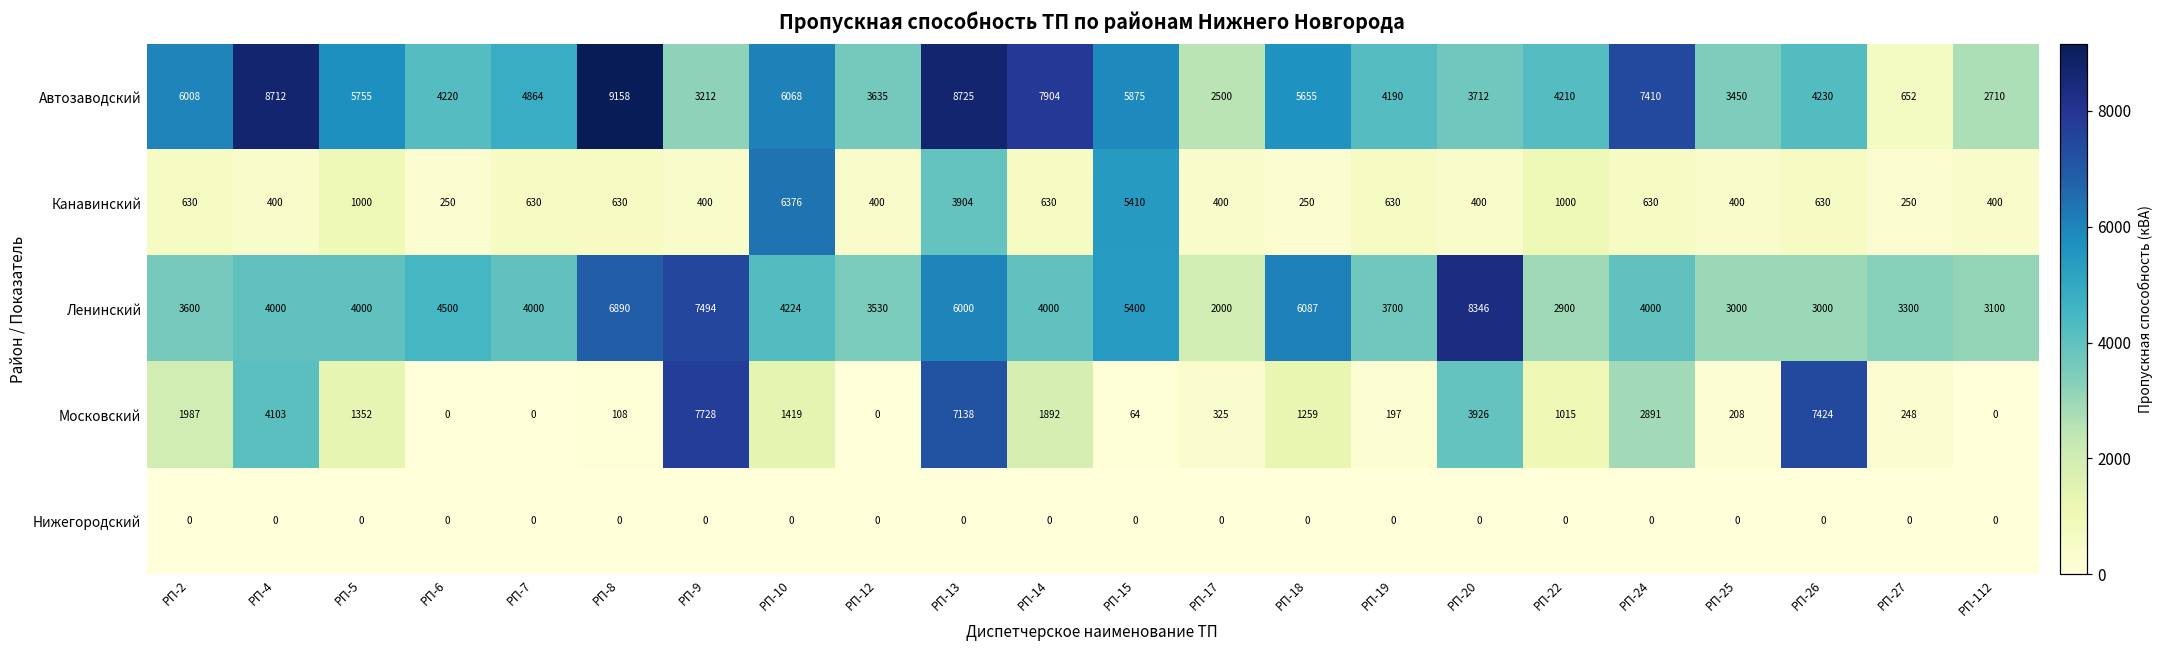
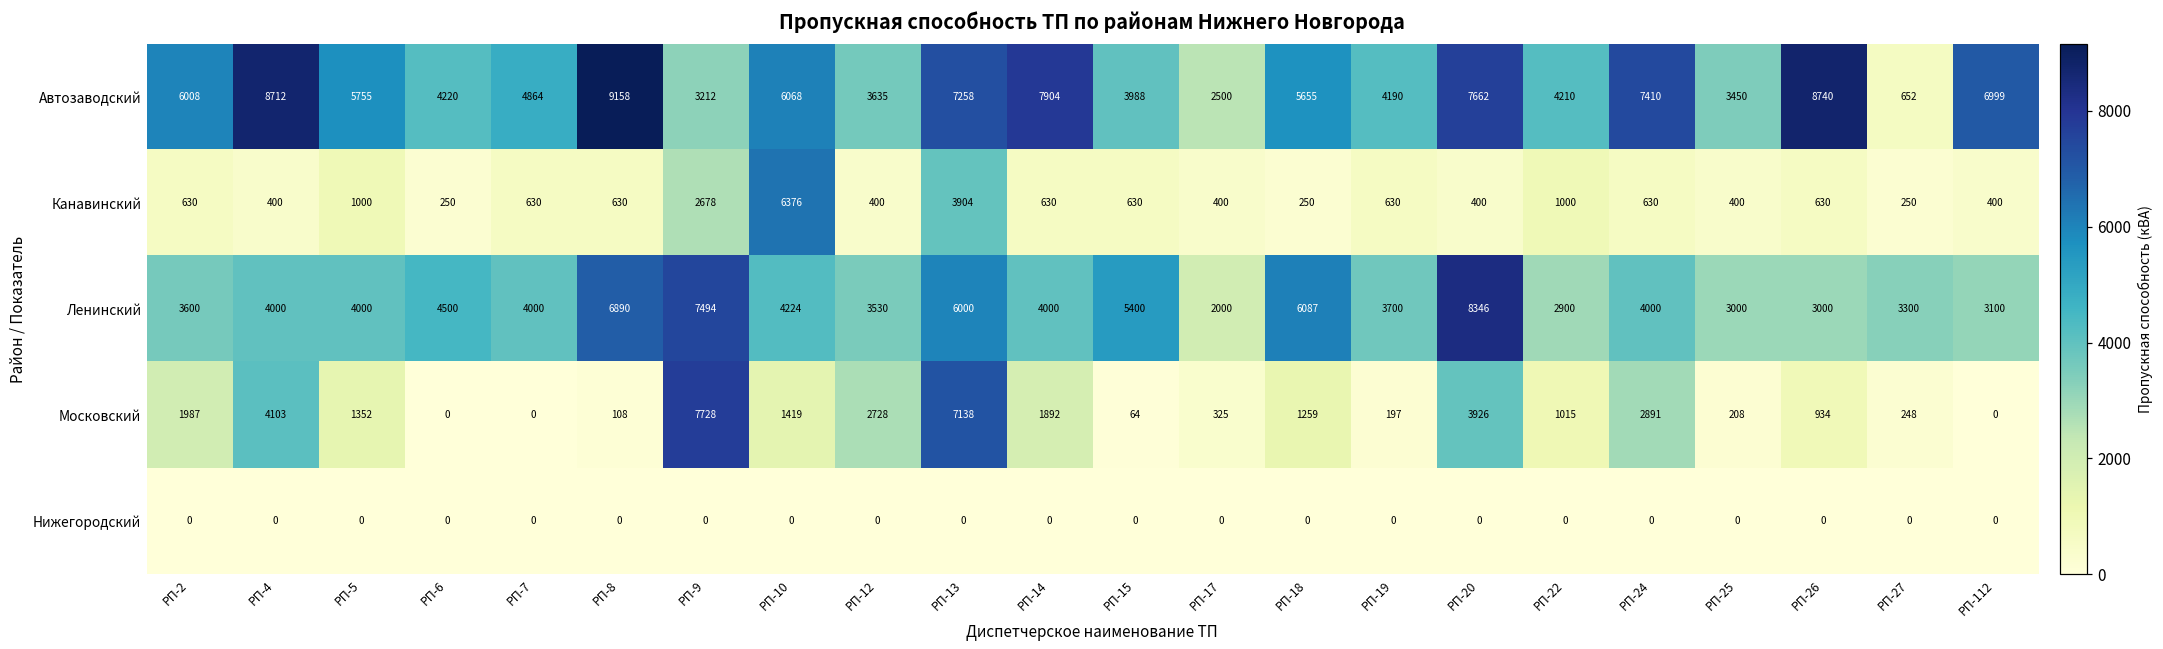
Автозаводский, РП-13: 8725 -> 7258
Автозаводский, РП-15: 5875 -> 3988
Автозаводский, РП-20: 3712 -> 7662
Автозаводский, РП-26: 4230 -> 8740
Автозаводский, РП-112: 2710 -> 6999
Канавинский, РП-9: 400 -> 2678
Канавинский, РП-15: 5410 -> 630
Московский, РП-12: 0 -> 2728
Московский, РП-26: 7424 -> 934
